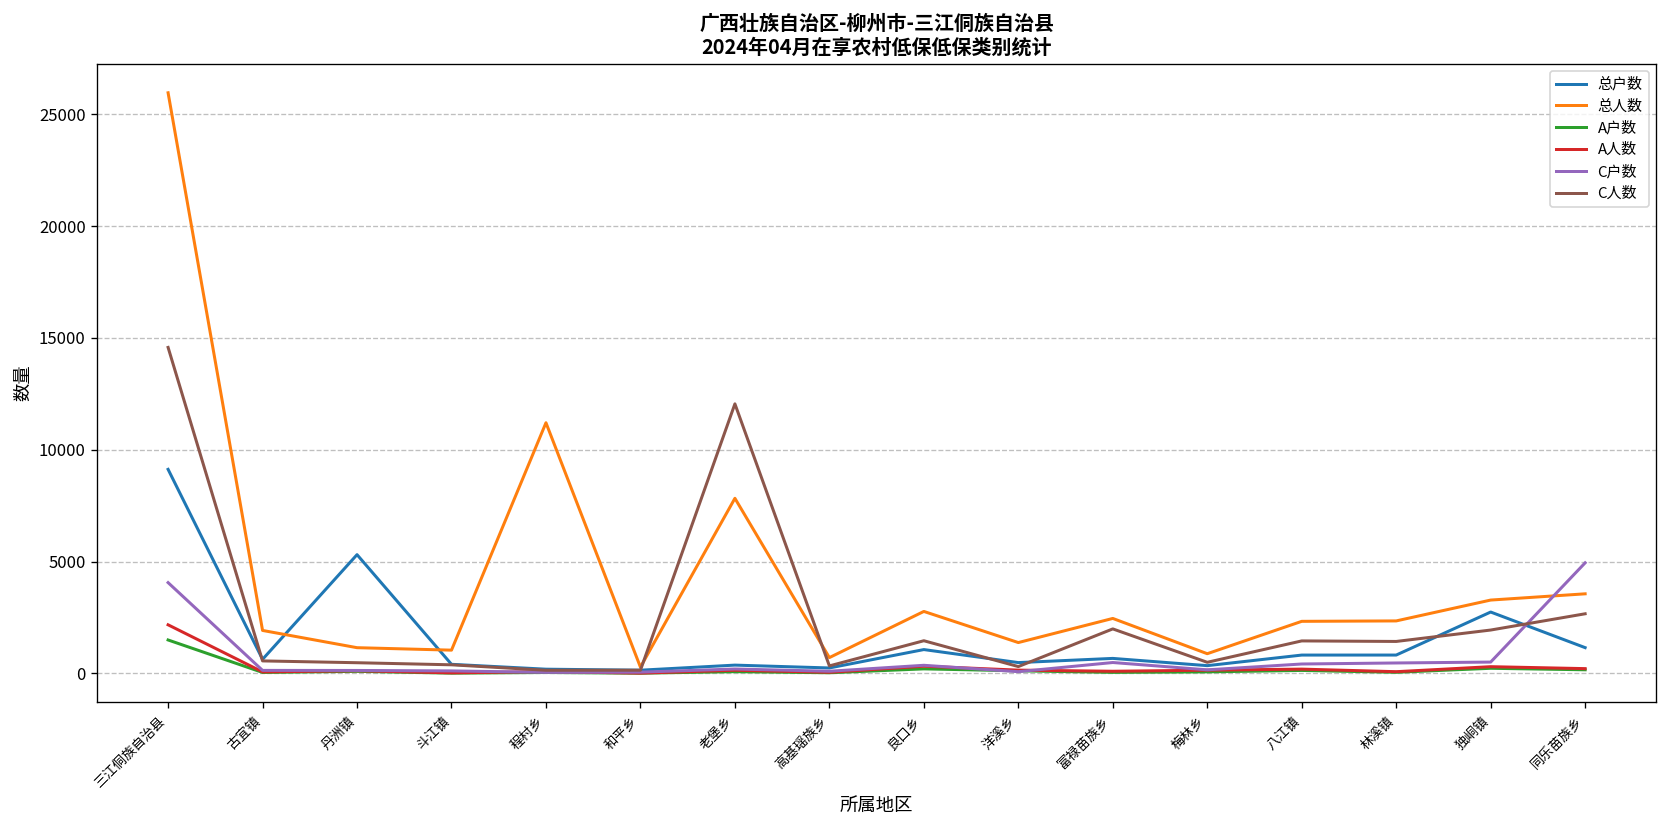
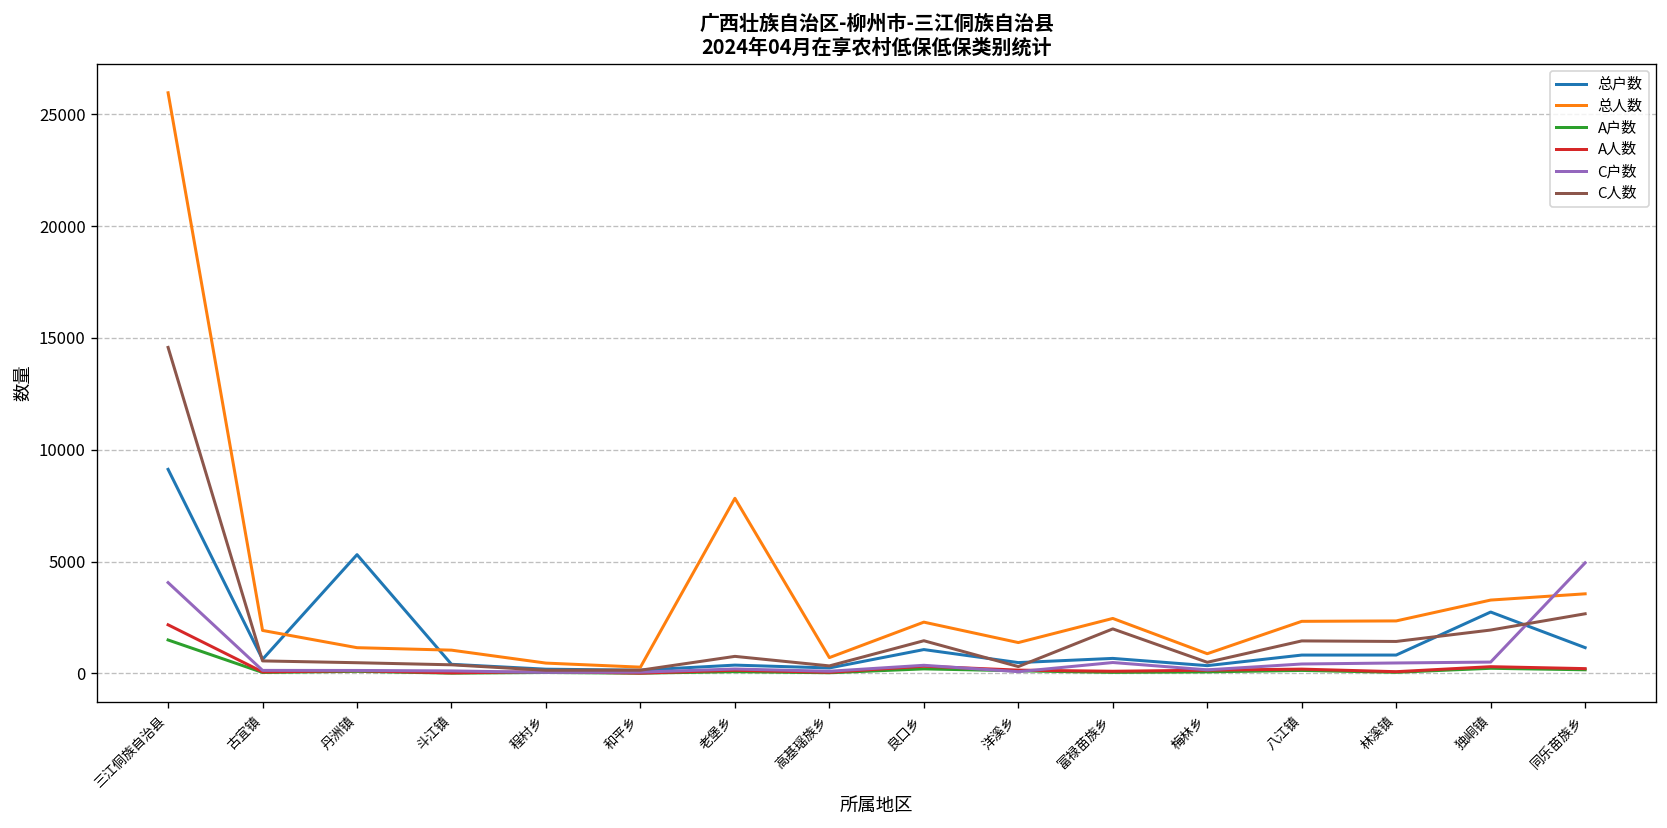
总人数, 程村乡: 11200 -> 500
C人数, 老堡乡: 12100 -> 800
总人数, 良口乡: 2800 -> 2300
